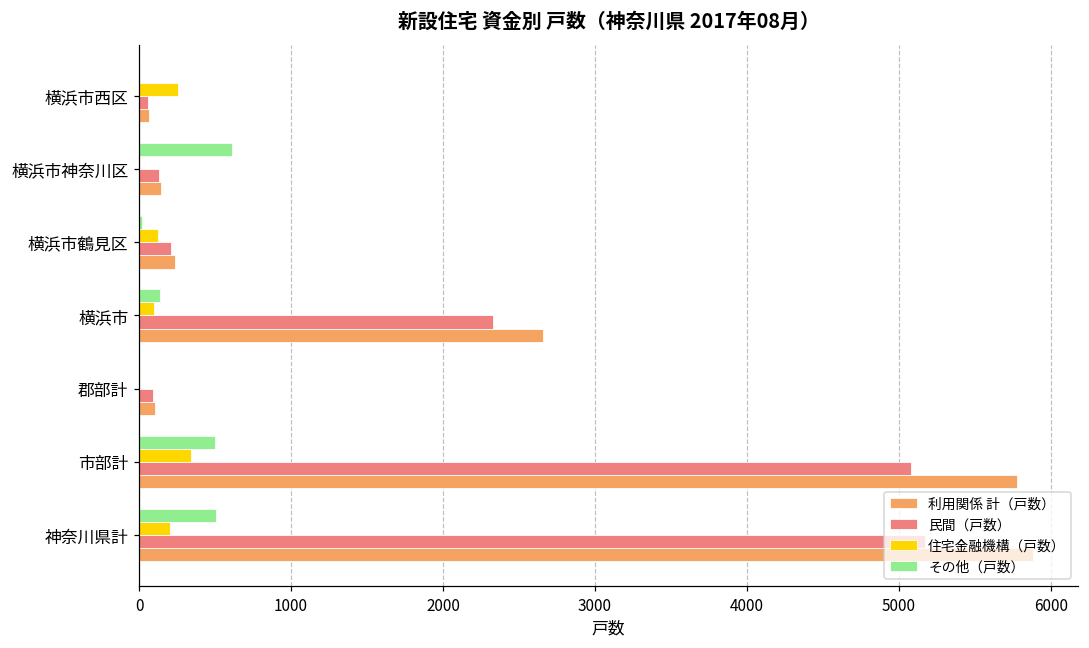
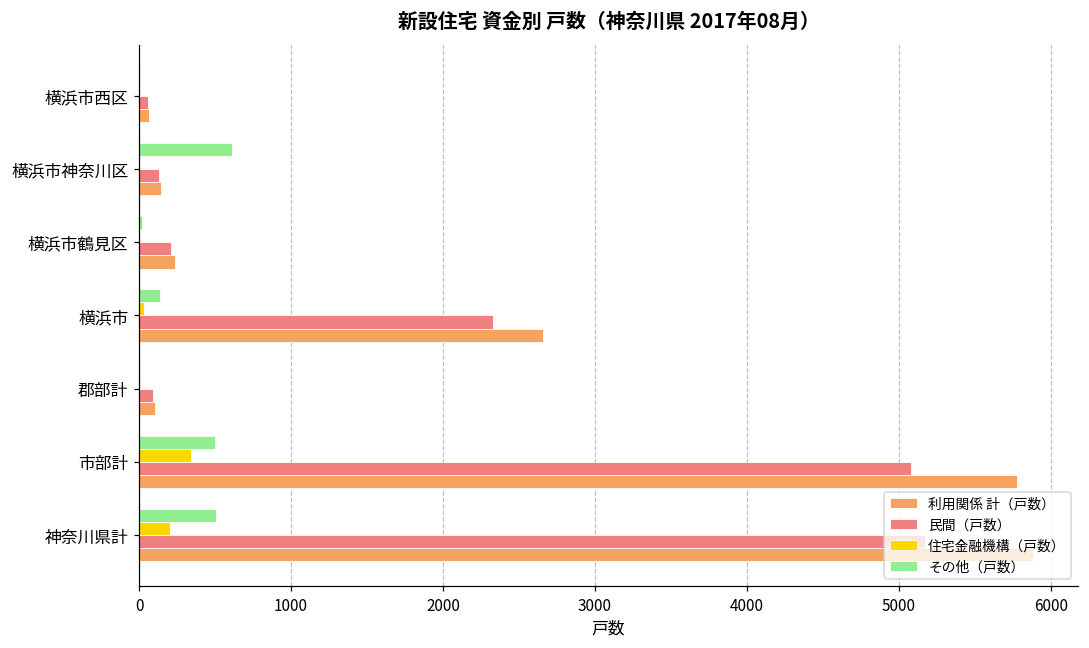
住宅金融機構（戸数）, 横浜市西区: 250 -> 0
住宅金融機構（戸数）, 横浜市鶴見区: 130 -> 0
住宅金融機構（戸数）, 横浜市: 100 -> 30
